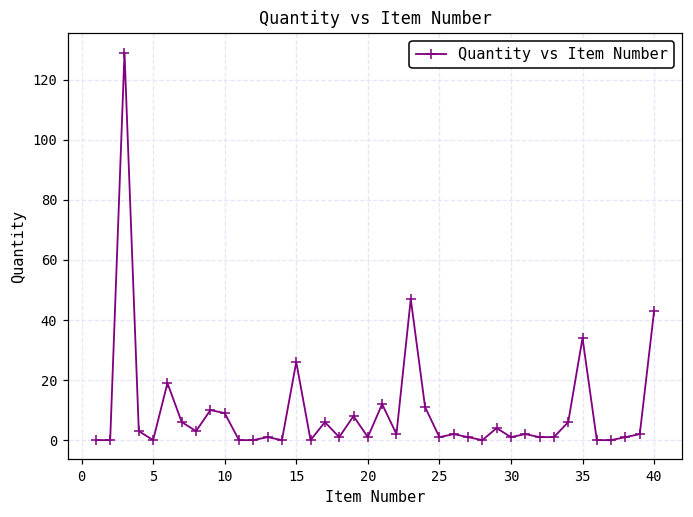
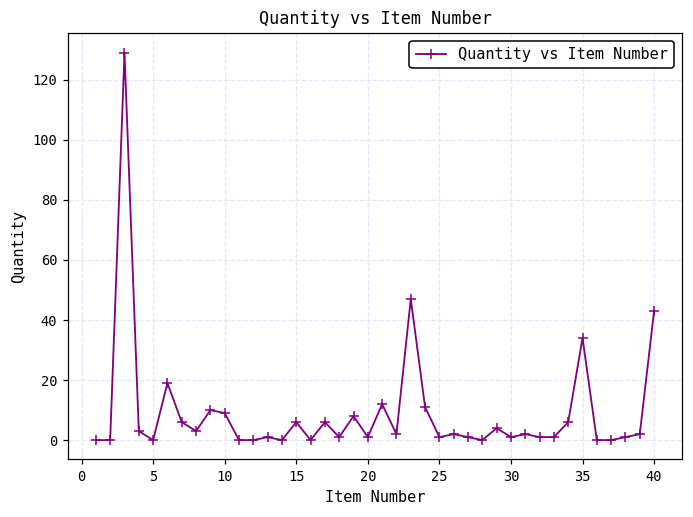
15: 26 -> 6
